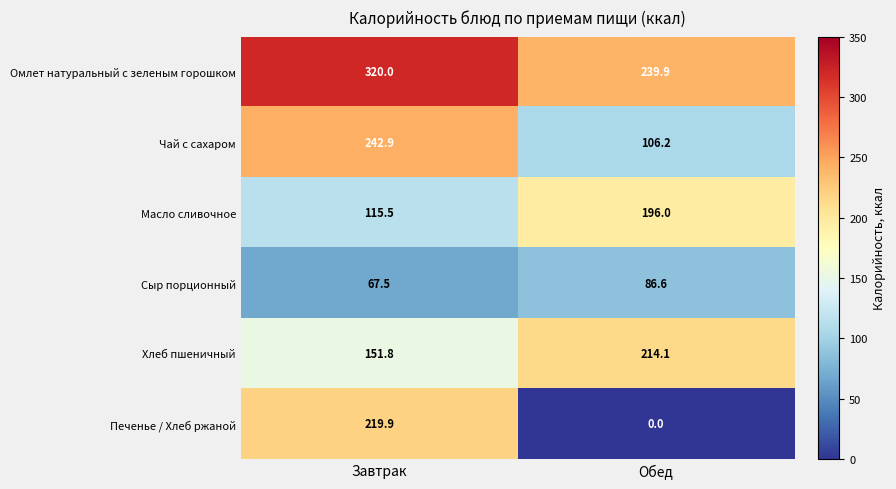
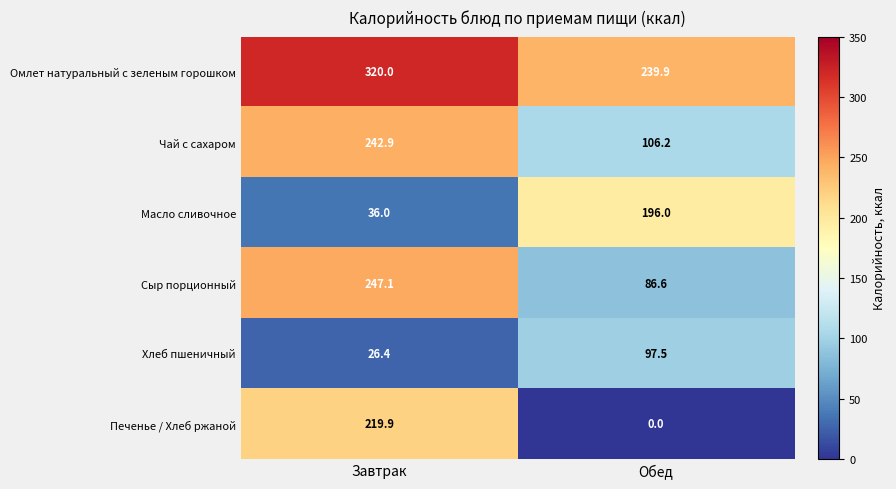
Масло сливочное, Завтрак: 115.5 -> 36.0
Сыр порционный, Завтрак: 67.5 -> 247.1
Хлеб пшеничный, Завтрак: 151.8 -> 26.4
Хлеб пшеничный, Обед: 214.1 -> 97.5
